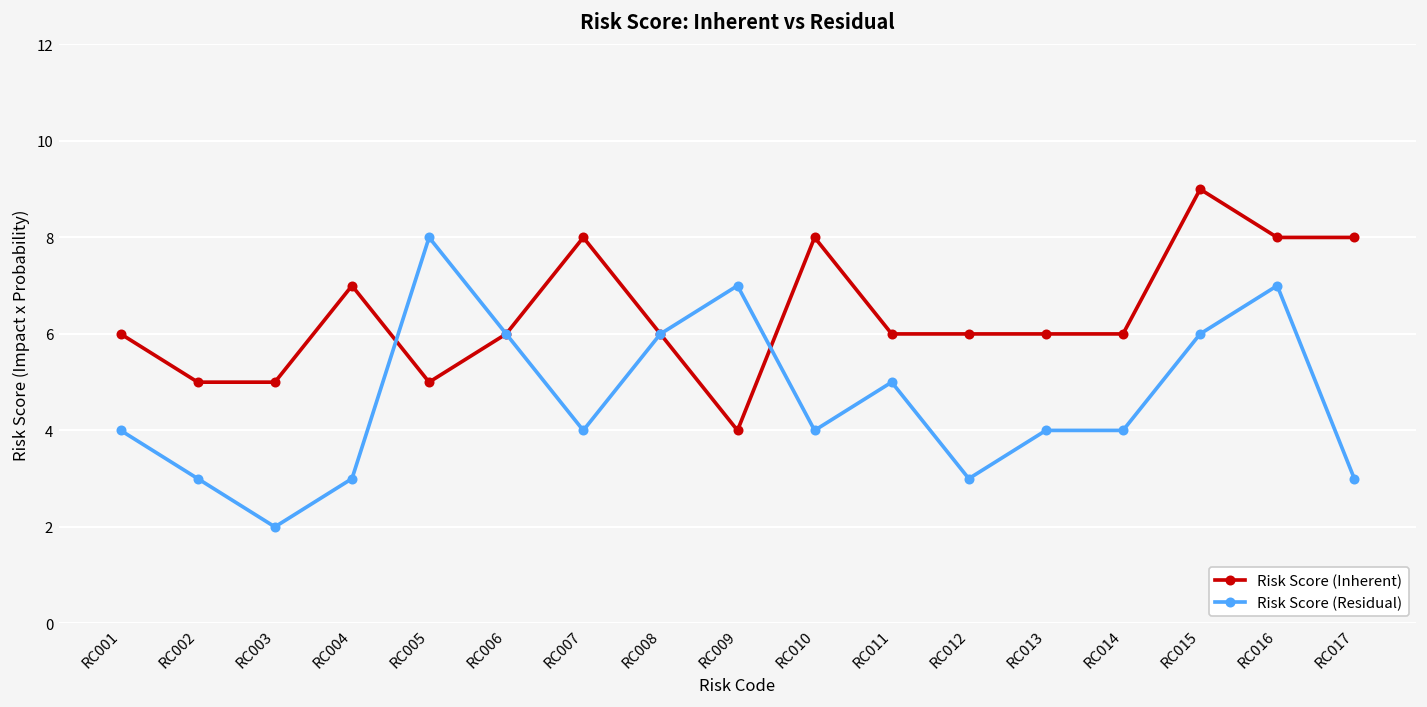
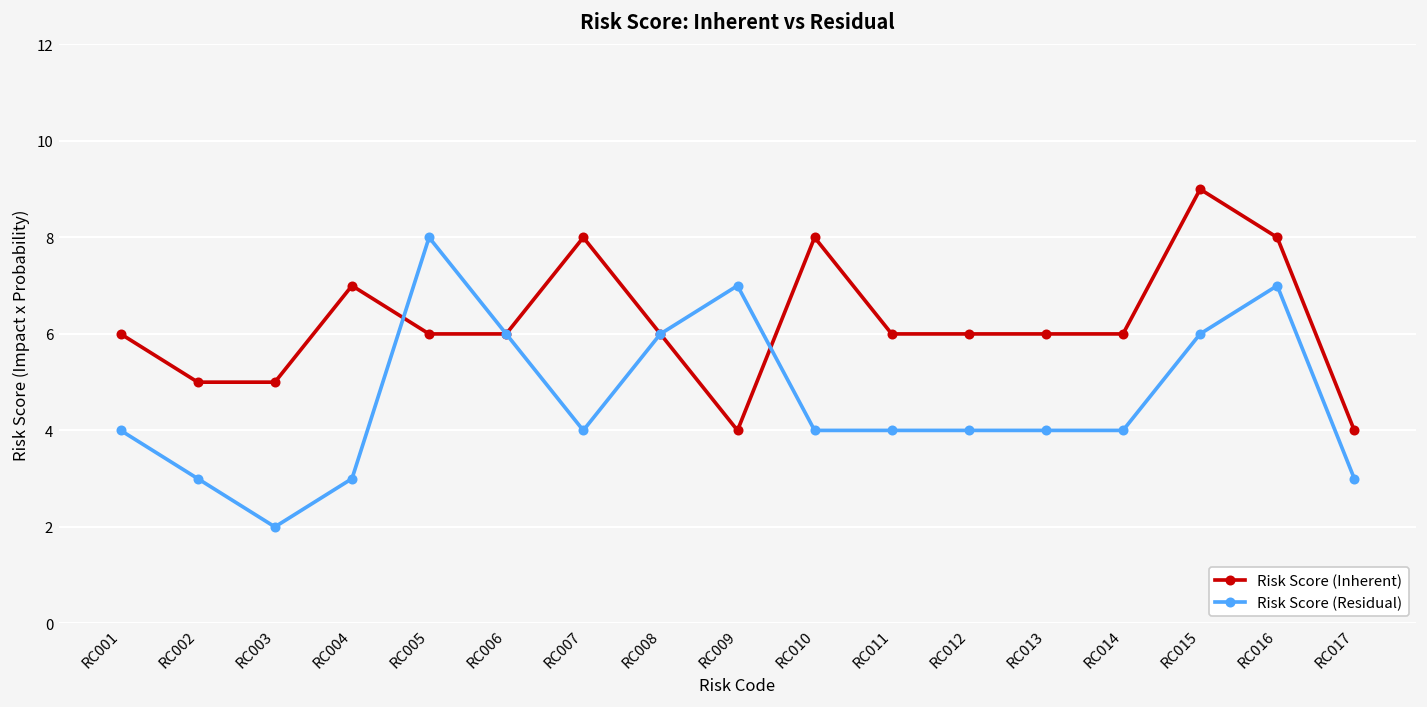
Risk Score (Inherent), RC005: 5 -> 6
Risk Score (Residual), RC011: 5 -> 4
Risk Score (Residual), RC012: 3 -> 4
Risk Score (Inherent), RC017: 8 -> 4
